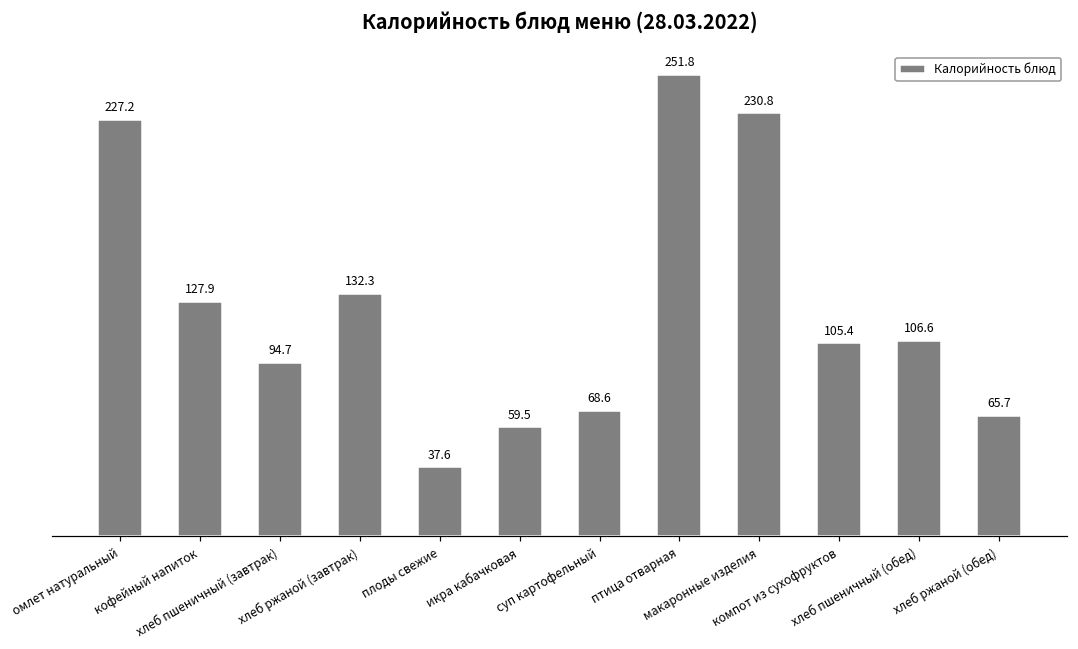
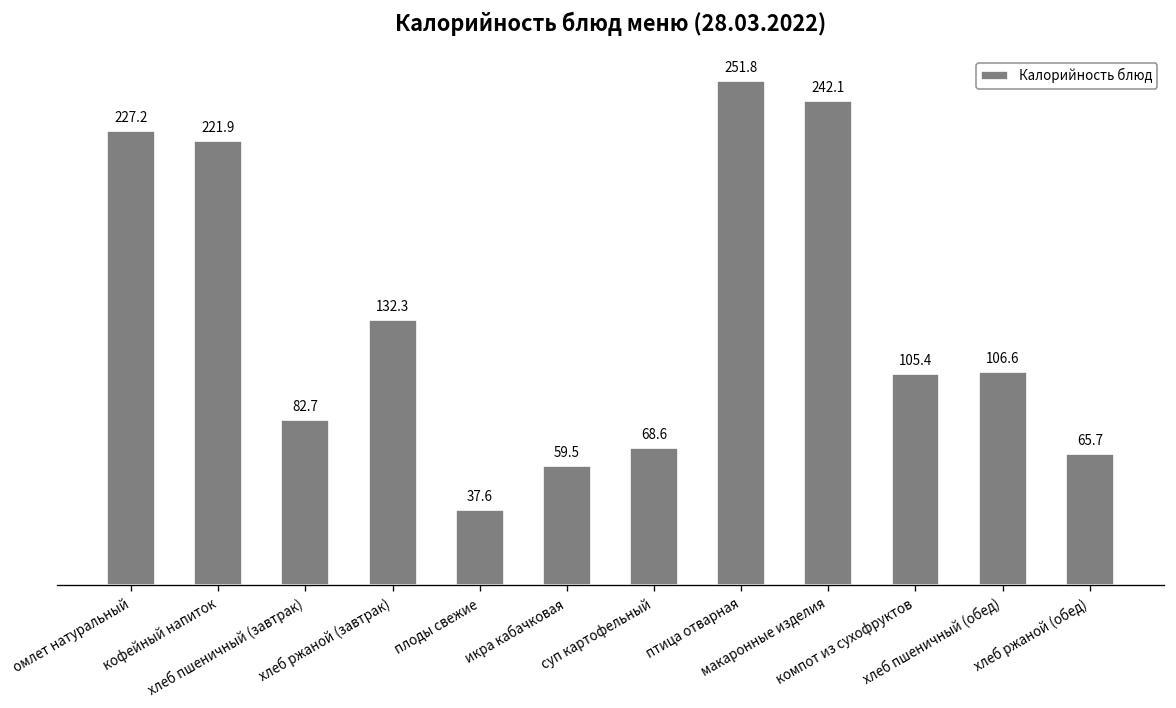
кофейный напиток: 127.9 -> 221.9
хлеб пшеничный (завтрак): 94.7 -> 82.7
макаронные изделия: 230.8 -> 242.1
